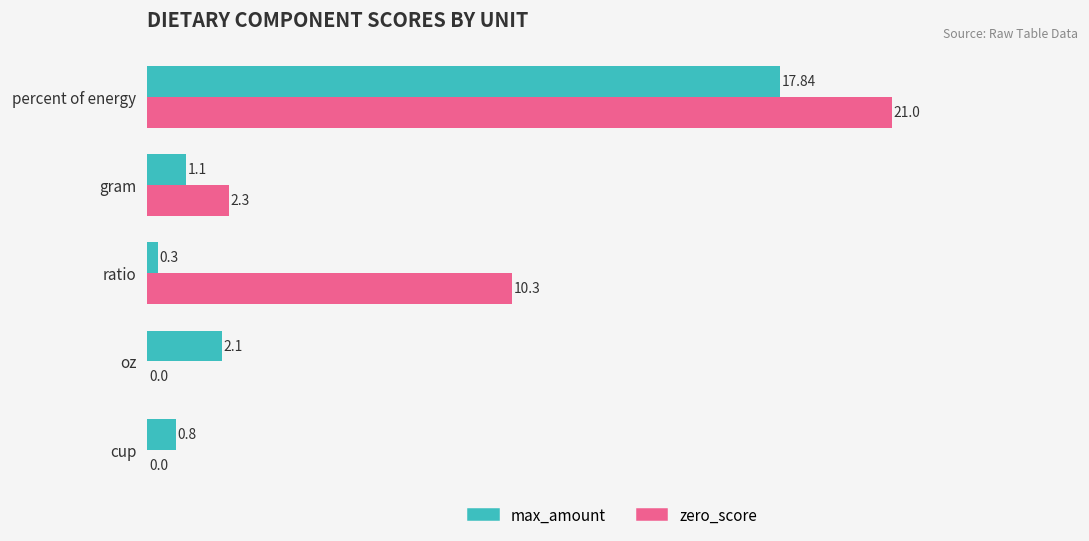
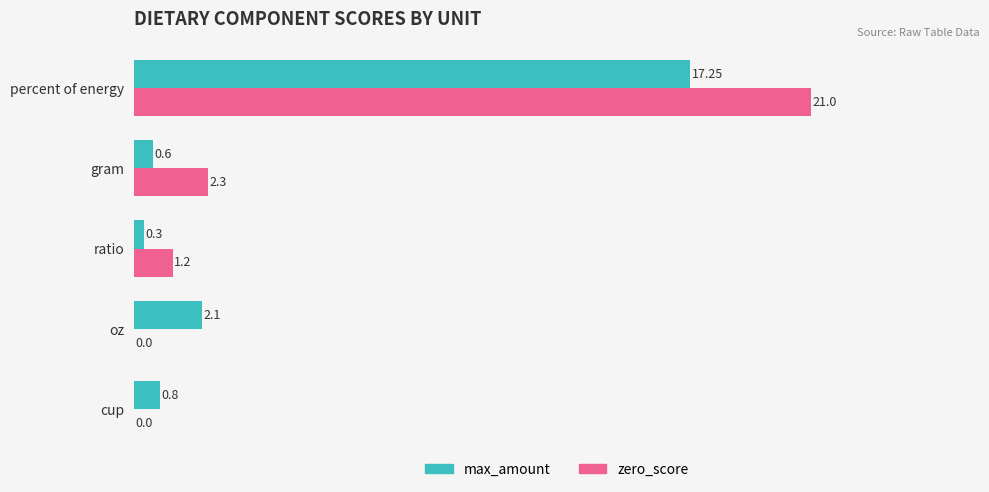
max_amount, percent of energy: 17.84 -> 17.25
max_amount, gram: 1.1 -> 0.6
zero_score, ratio: 10.3 -> 1.2
